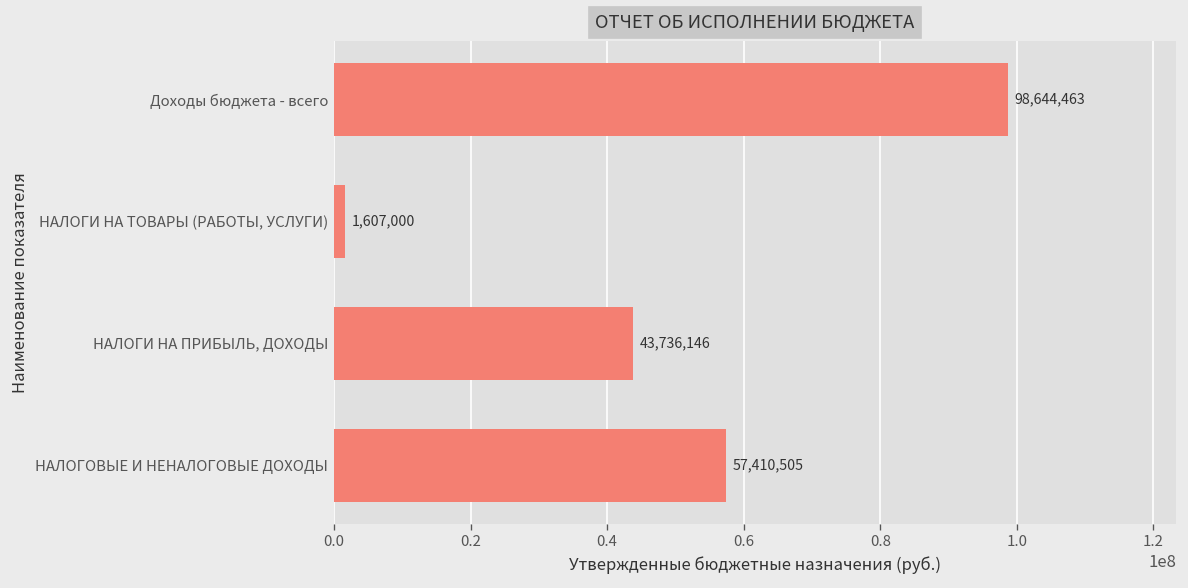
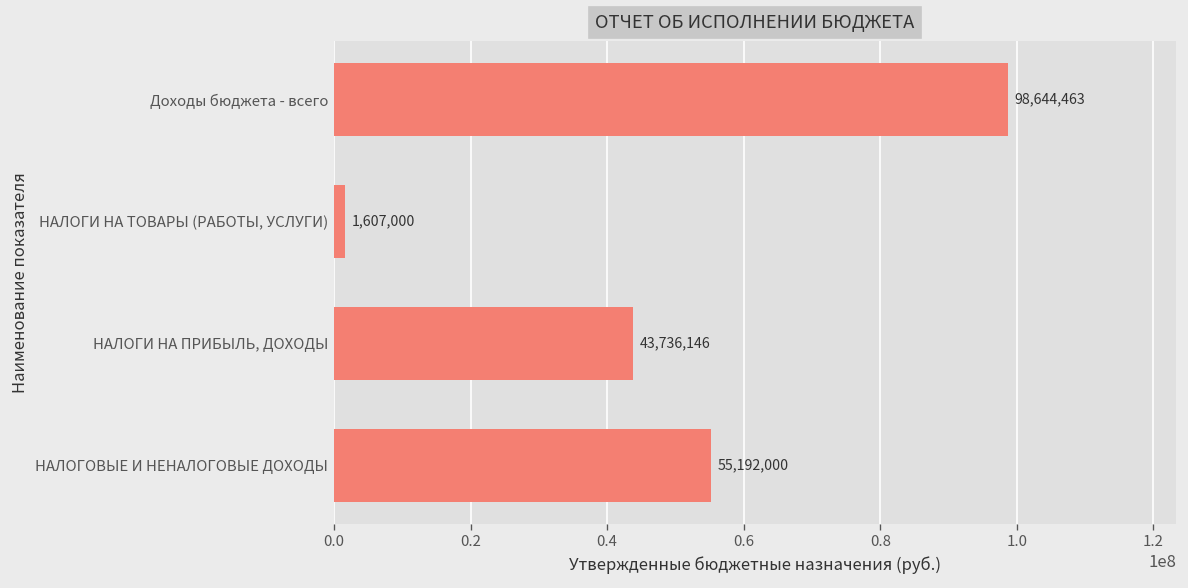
НАЛОГОВЫЕ И НЕНАЛОГОВЫЕ ДОХОДЫ: 57,410,505 -> 55,192,000
